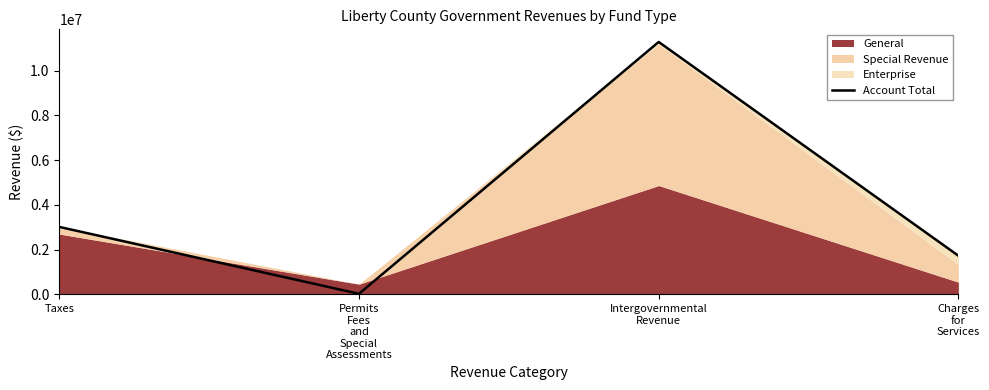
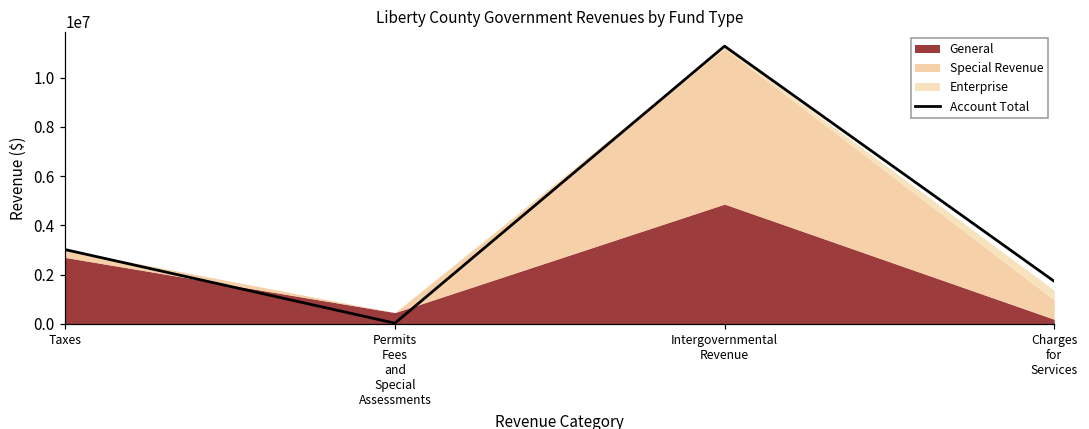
General, Charges for Services: 500000 -> 200000
